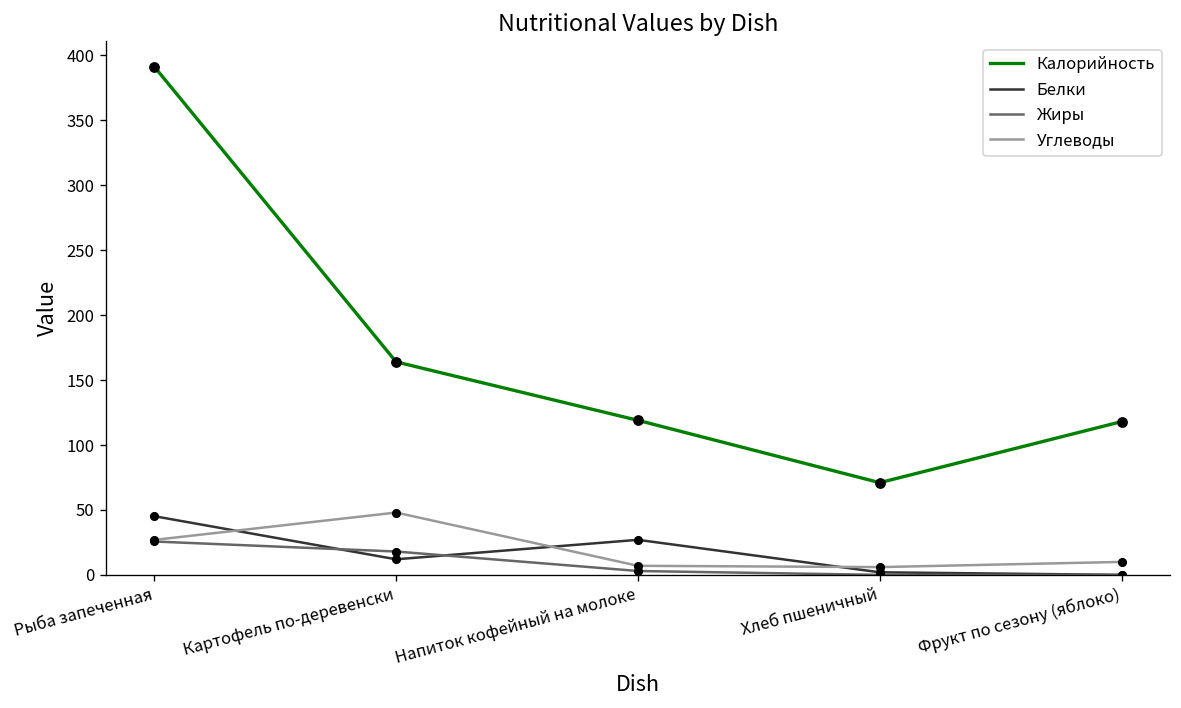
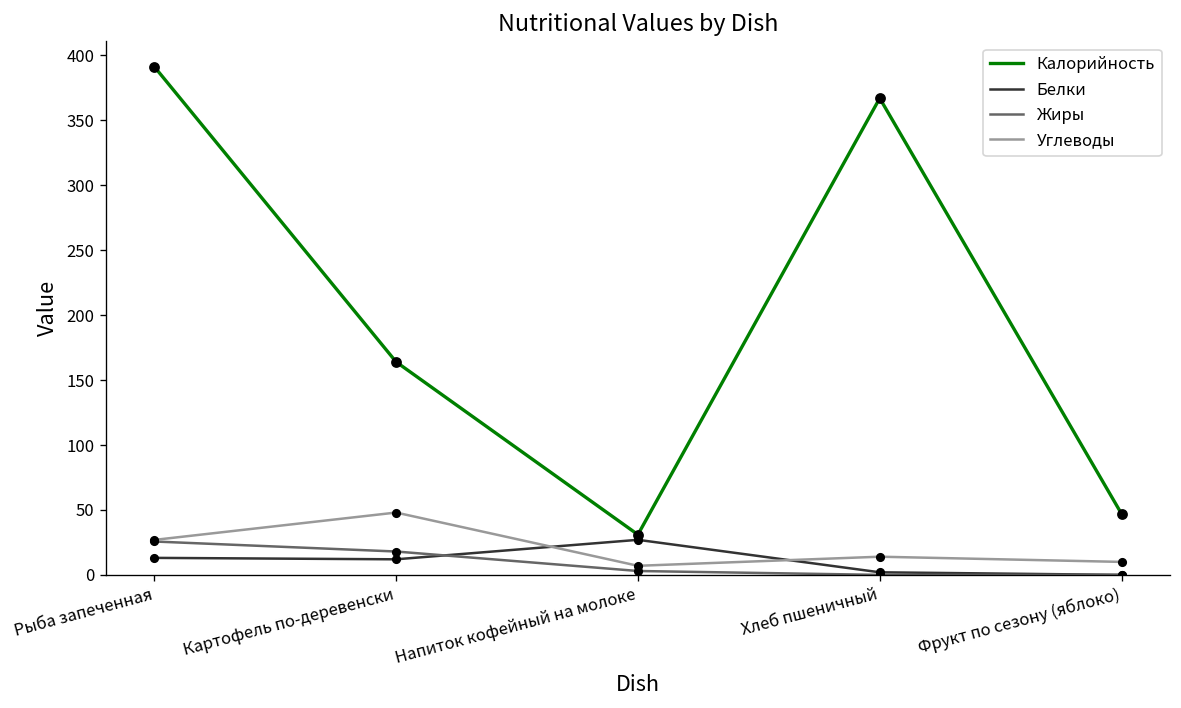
Белки, Рыба запеченная: 45 -> 13
Калорийность, Напиток кофейный на молоке: 119 -> 31
Калорийность, Хлеб пшеничный: 71 -> 367
Углеводы, Хлеб пшеничный: 6 -> 14
Калорийность, Фрукт по сезону (яблоко): 118 -> 47
